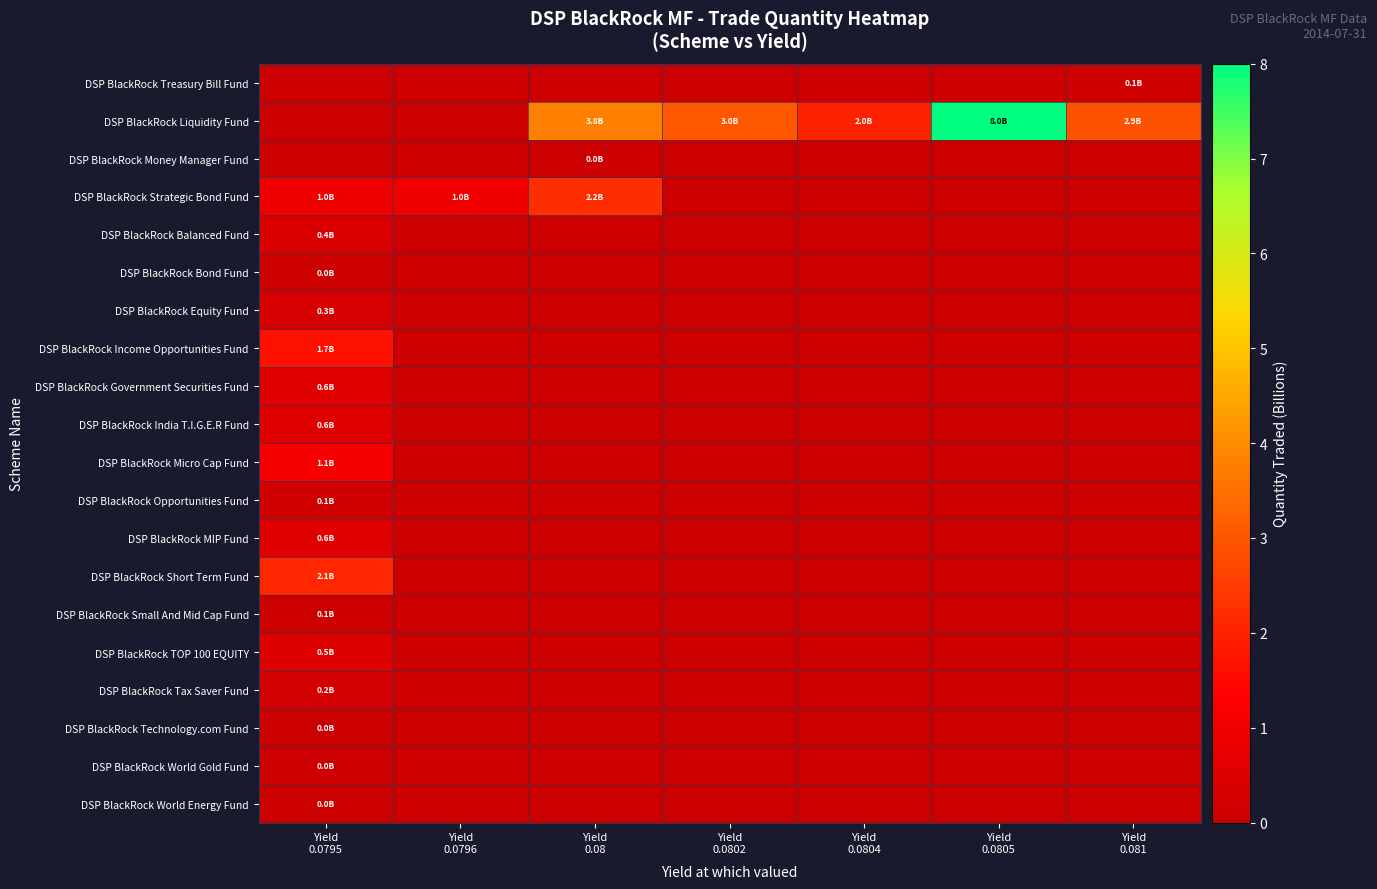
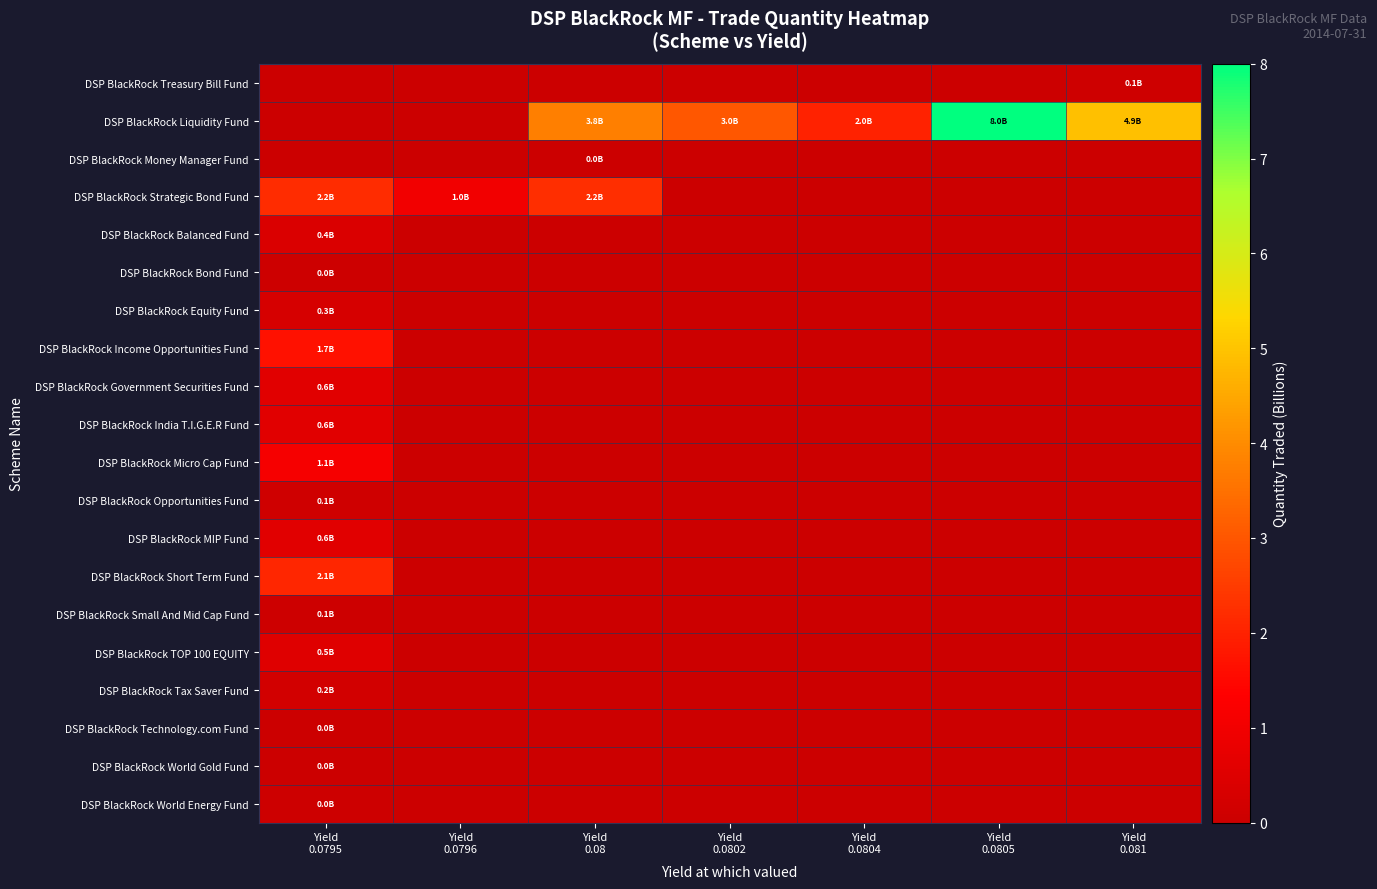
DSP BlackRock Liquidity Fund, Yield 0.081: 2.9B -> 4.9B
DSP BlackRock Strategic Bond Fund, Yield 0.0795: 1.0B -> 2.2B
